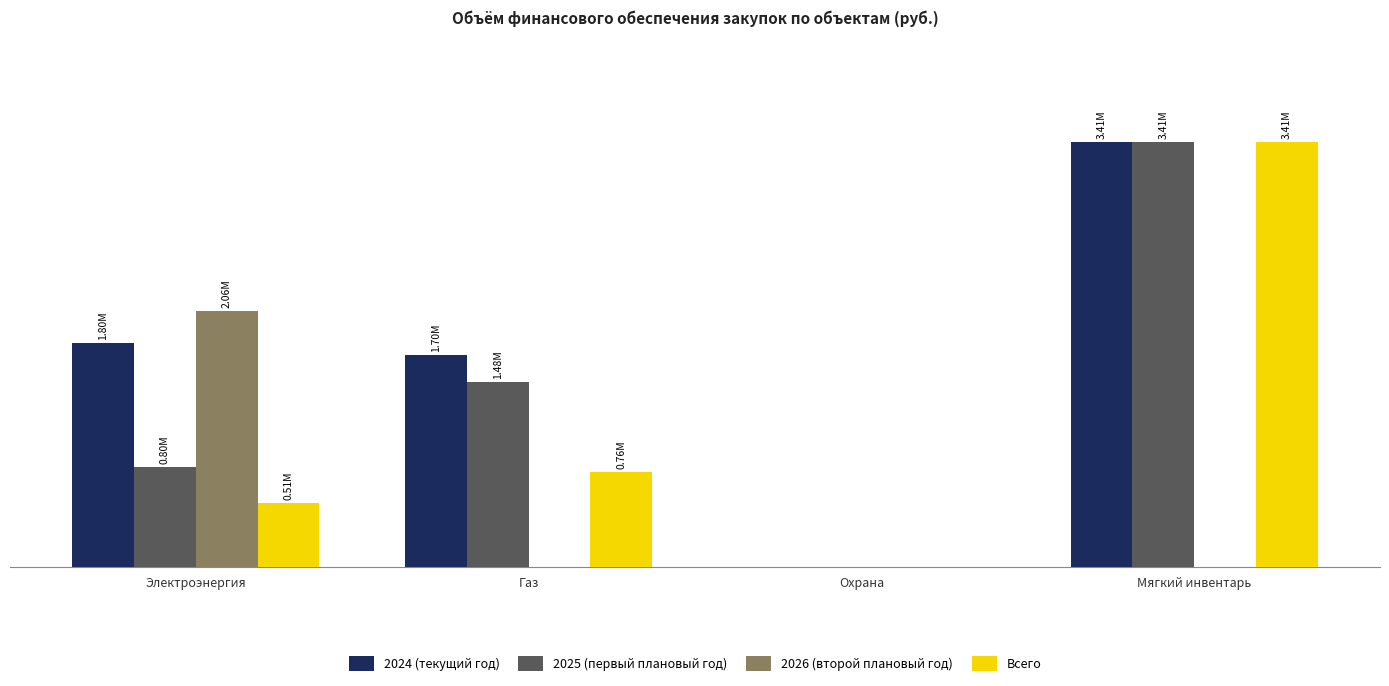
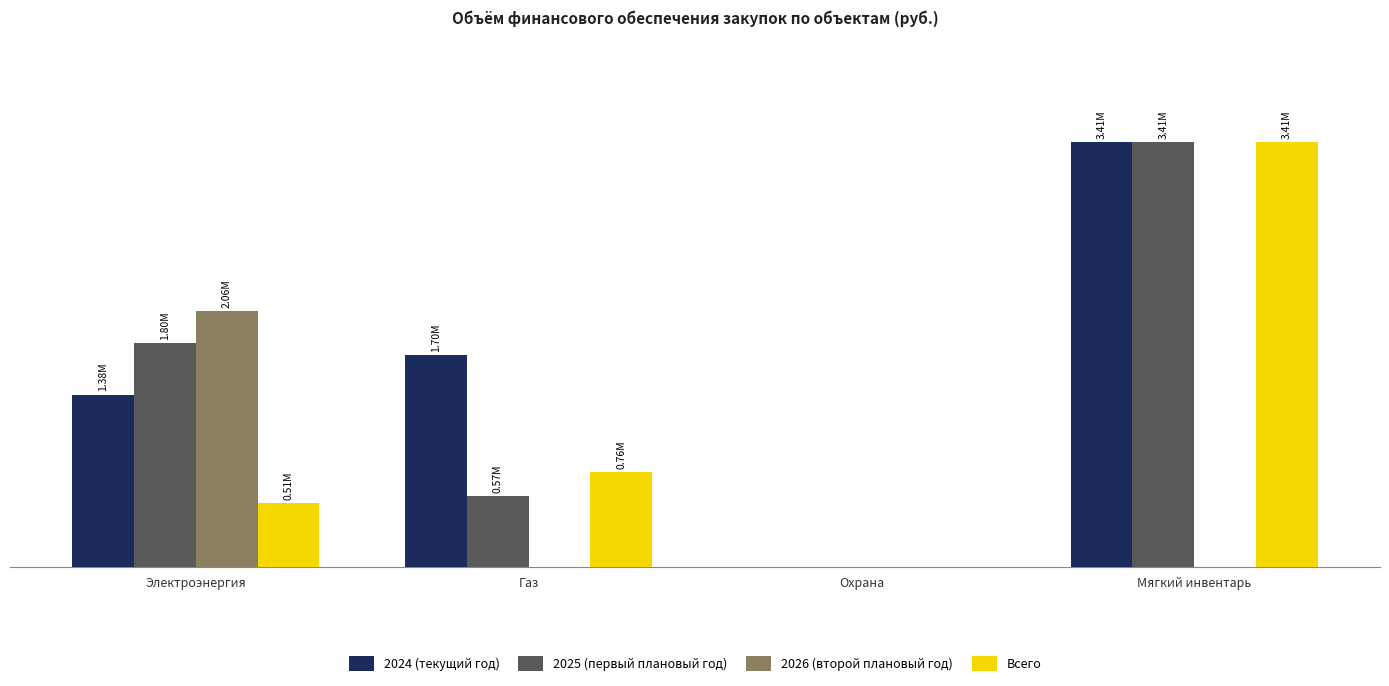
2024 (текущий год), Электроэнергия: 1.80M -> 1.38M
2025 (первый плановый год), Электроэнергия: 0.80M -> 1.80M
2025 (первый плановый год), Газ: 1.48M -> 0.57M
